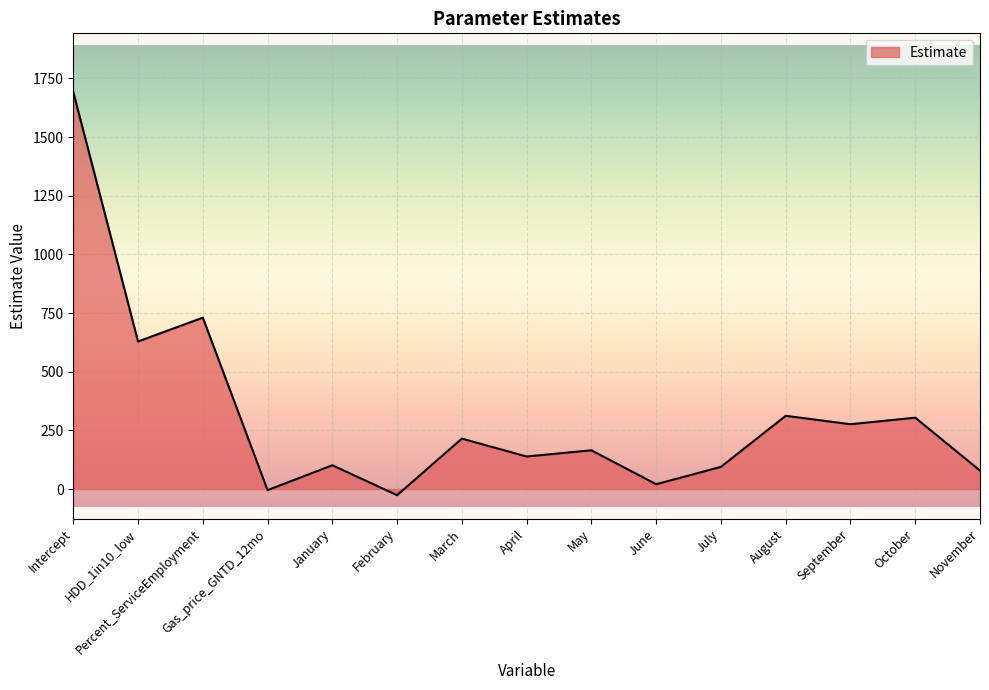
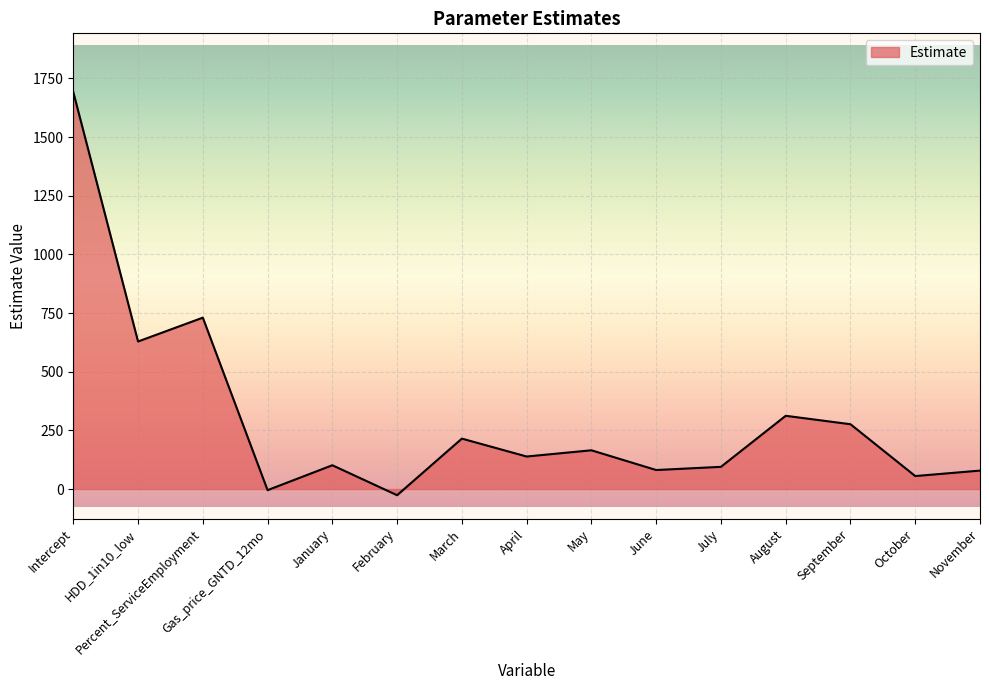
Estimate, June: 20 -> 80
Estimate, October: 300 -> 60
